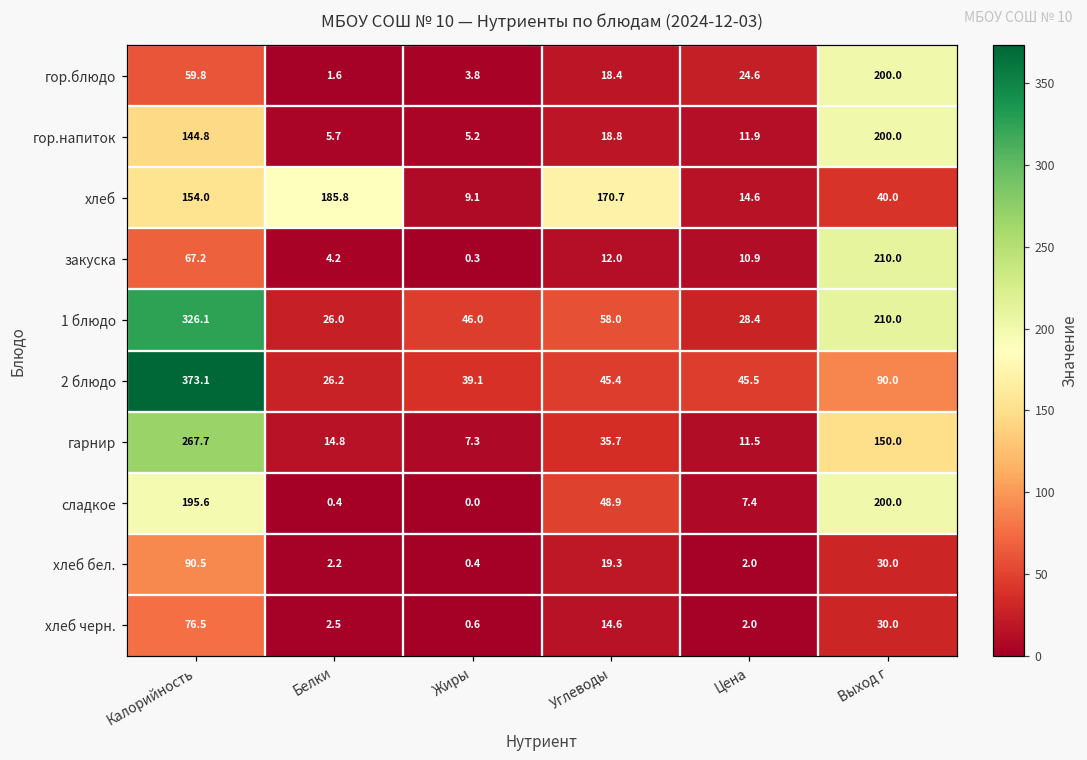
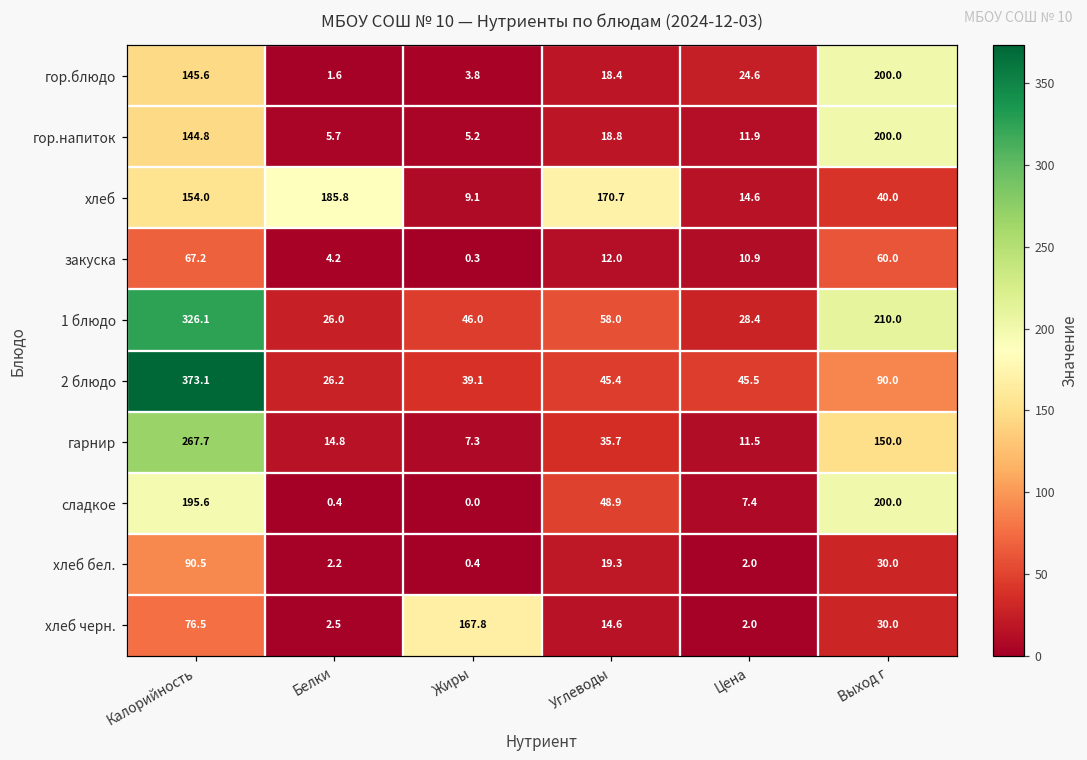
гор.блюдо, Калорийность: 59.8 -> 145.6
закуска, Выход г: 210.0 -> 60.0
хлеб черн., Жиры: 0.6 -> 167.8
